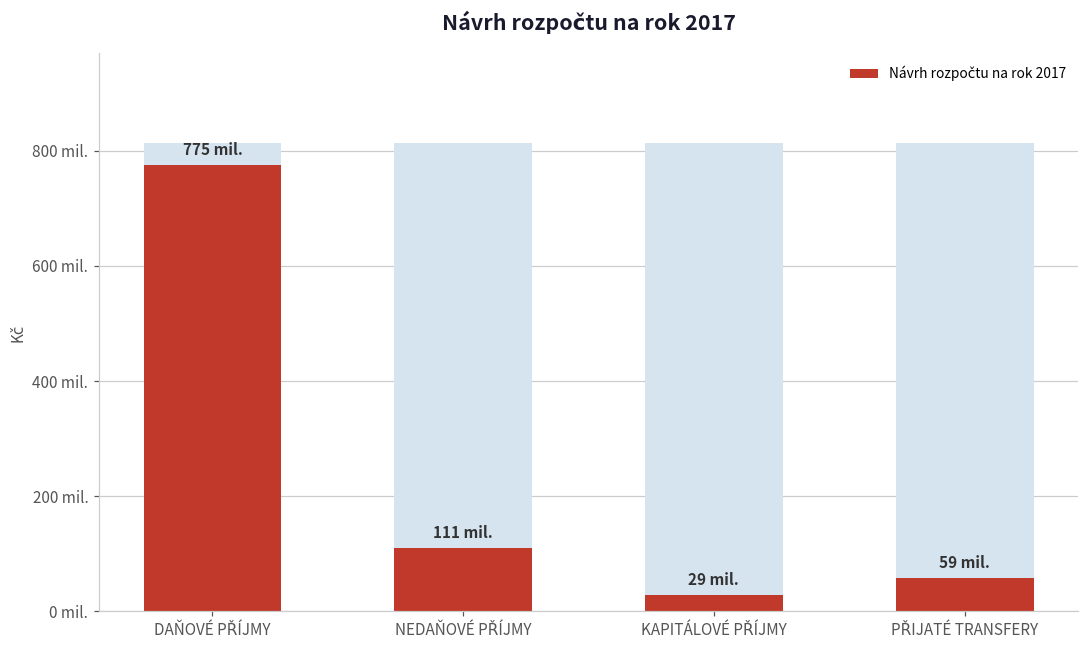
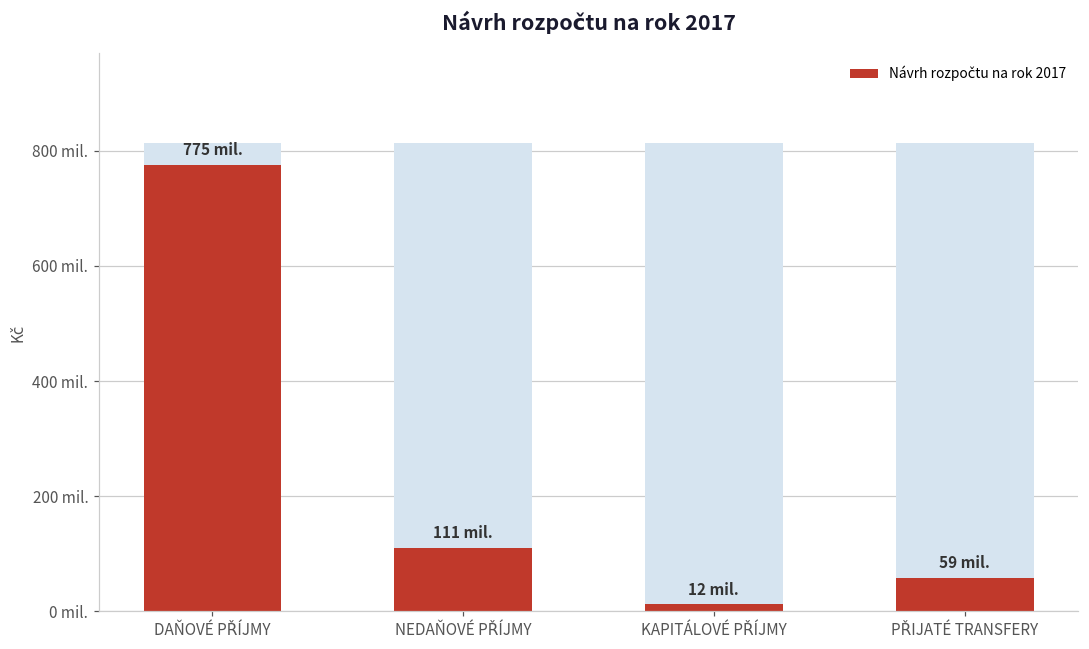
Návrh rozpočtu na rok 2017, KAPITÁLOVÉ PŘÍJMY: 29 -> 12
